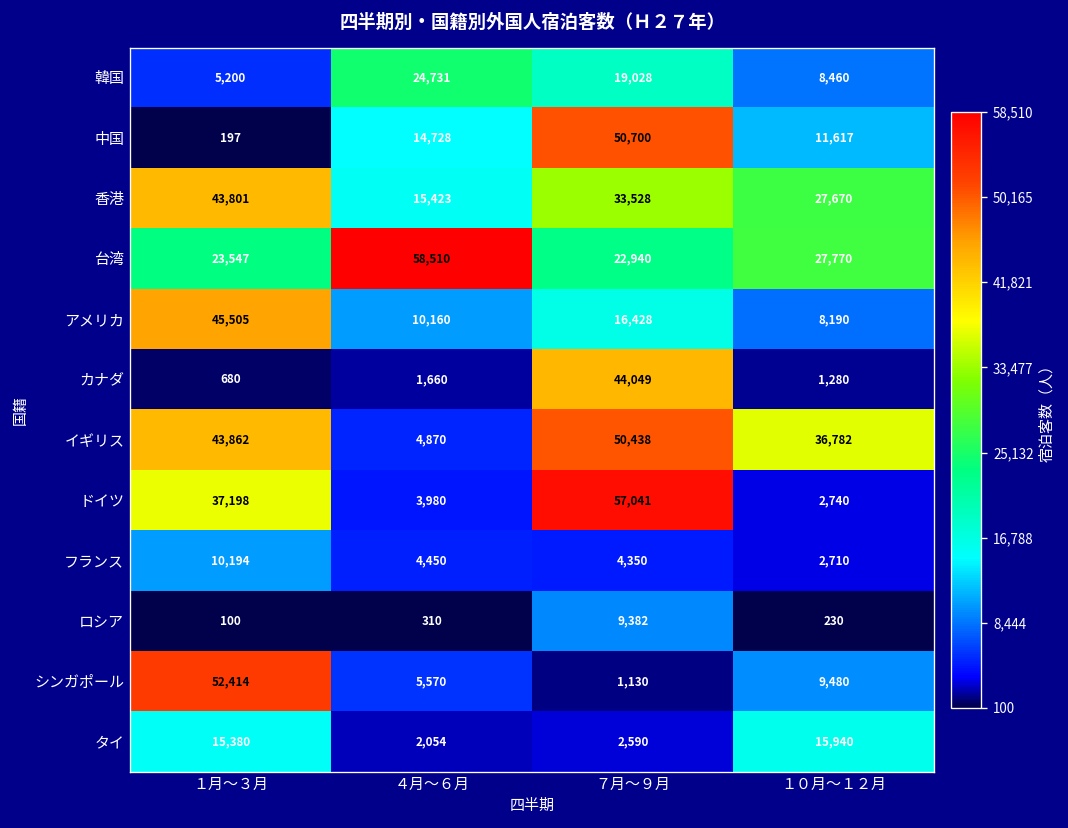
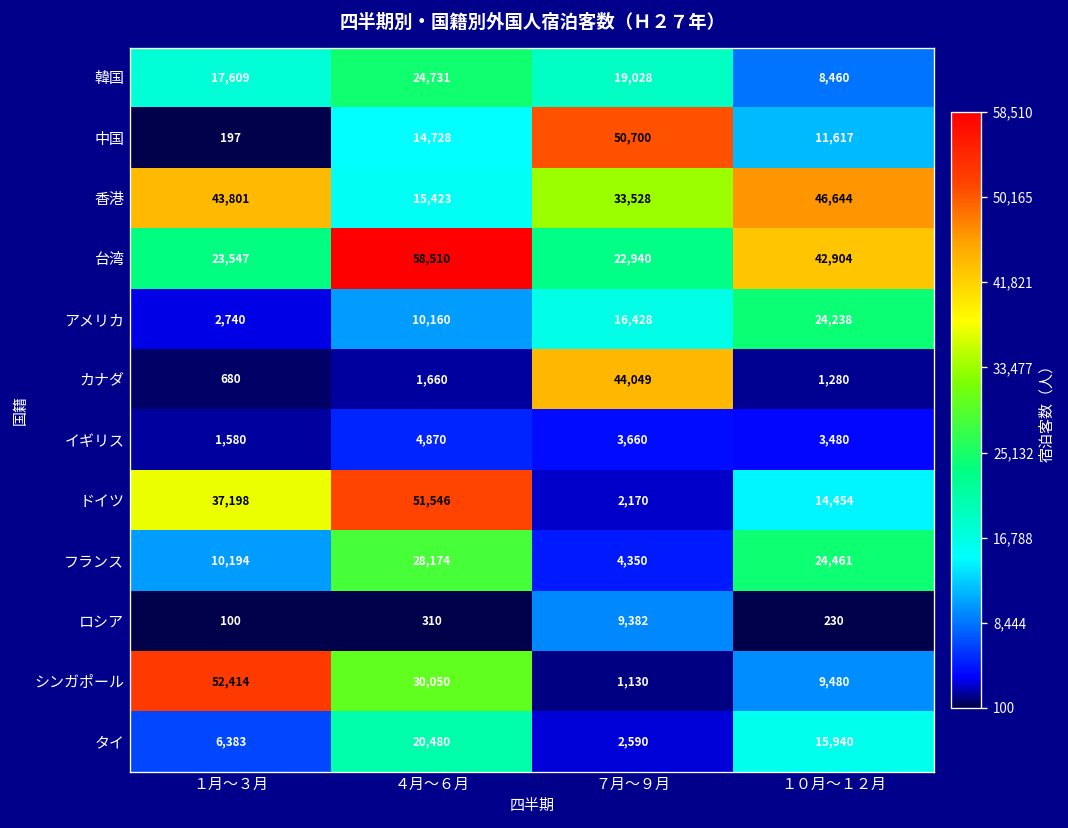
韓国, １月～３月: 5,200 -> 17,609
香港, １０月～１２月: 27,670 -> 46,644
台湾, １０月～１２月: 27,770 -> 42,904
アメリカ, １月～３月: 45,505 -> 2,740
アメリカ, １０月～１２月: 8,190 -> 24,238
イギリス, １月～３月: 43,862 -> 1,580
イギリス, ７月～９月: 50,438 -> 3,660
イギリス, １０月～１２月: 36,782 -> 3,480
ドイツ, ４月～６月: 3,980 -> 51,546
ドイツ, ７月～９月: 57,041 -> 2,170
ドイツ, １０月～１２月: 2,740 -> 14,454
フランス, ４月～６月: 4,450 -> 28,174
フランス, １０月～１２月: 2,710 -> 24,461
シンガポール, ４月～６月: 5,570 -> 30,050
タイ, １月～３月: 15,380 -> 6,383
タイ, ４月～６月: 2,054 -> 20,480
